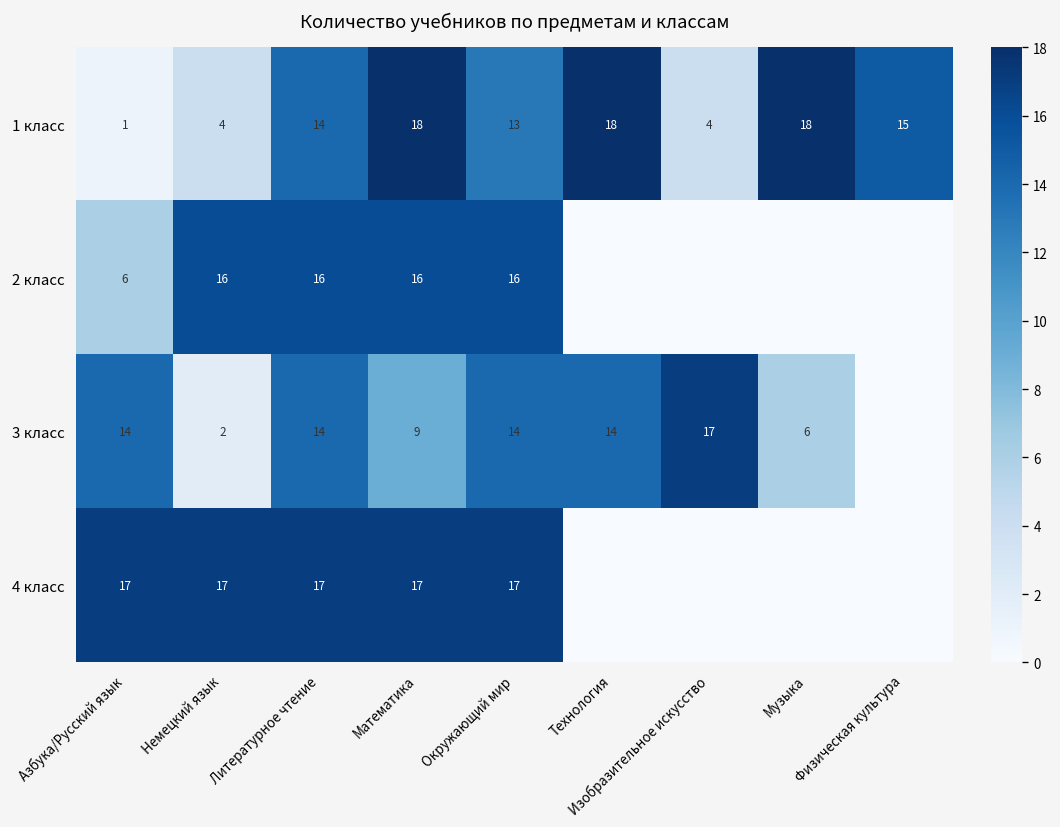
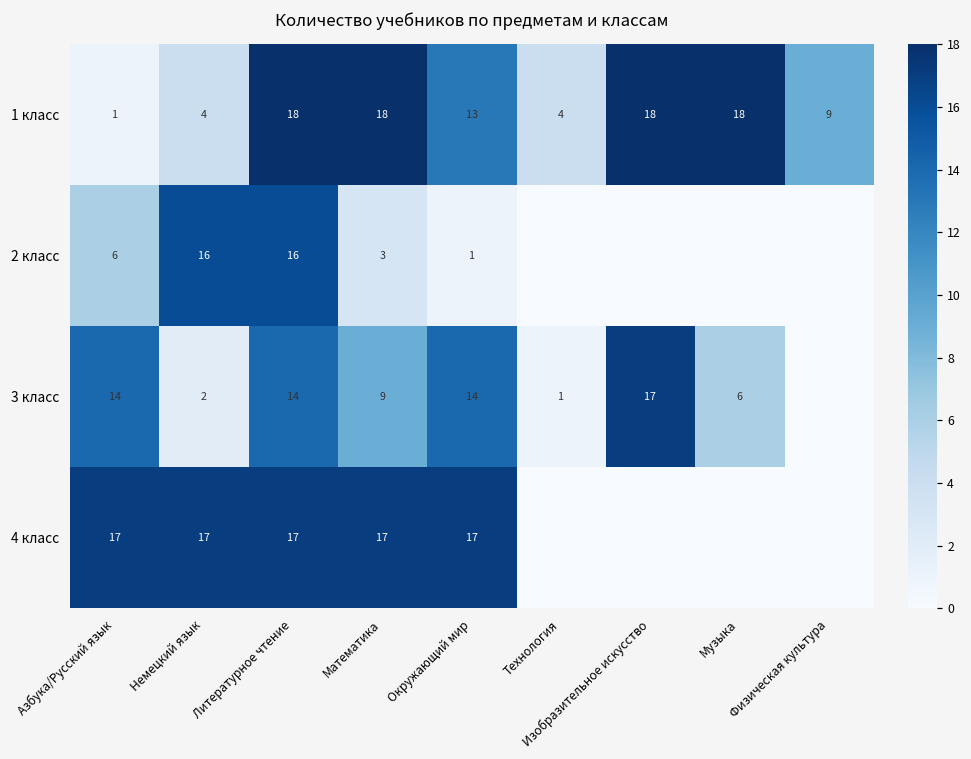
1 класс, Литературное чтение: 14 -> 18
1 класс, Технология: 18 -> 4
1 класс, Изобразительное искусство: 4 -> 18
1 класс, Физическая культура: 15 -> 9
2 класс, Математика: 16 -> 3
2 класс, Окружающий мир: 16 -> 1
3 класс, Технология: 14 -> 1
